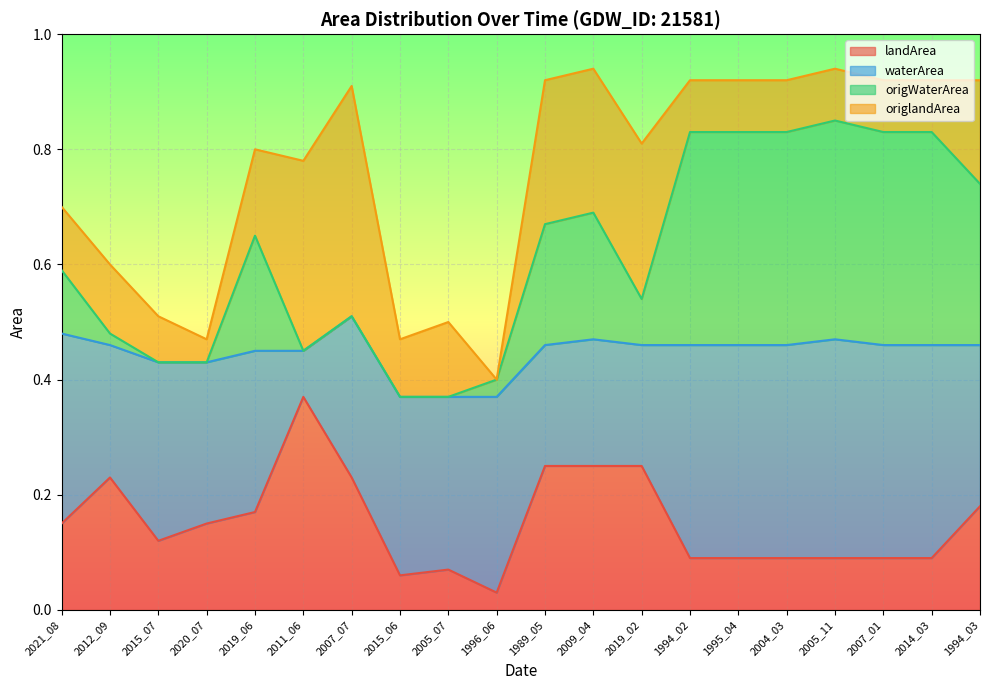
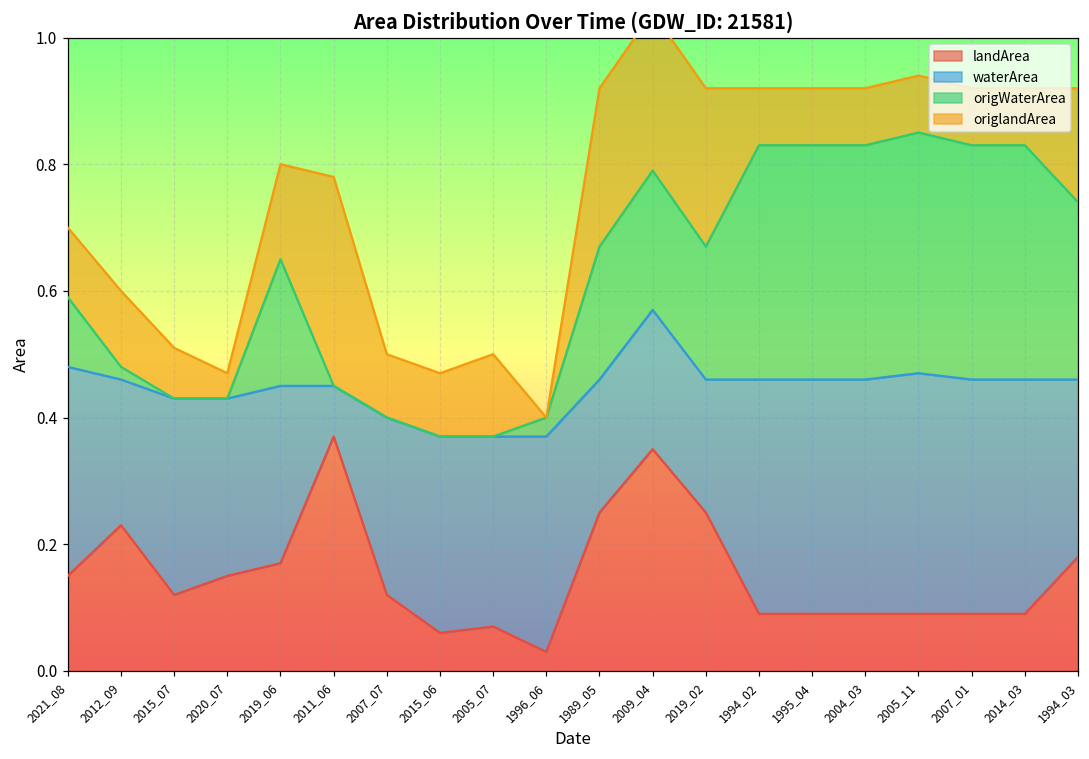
landArea, 2007_07: 0.23 -> 0.12
origlandArea, 2007_07: 0.4 -> 0.1
landArea, 2009_04: 0.25 -> 0.35
origWaterArea, 2019_02: 0.08 -> 0.21
origlandArea, 2019_02: 0.27 -> 0.25
